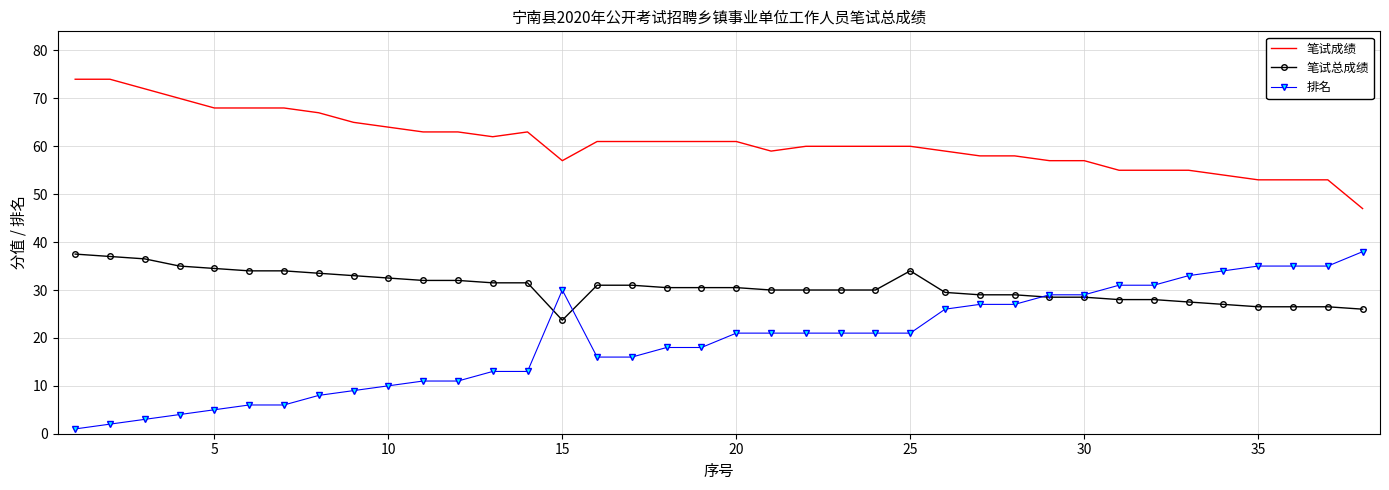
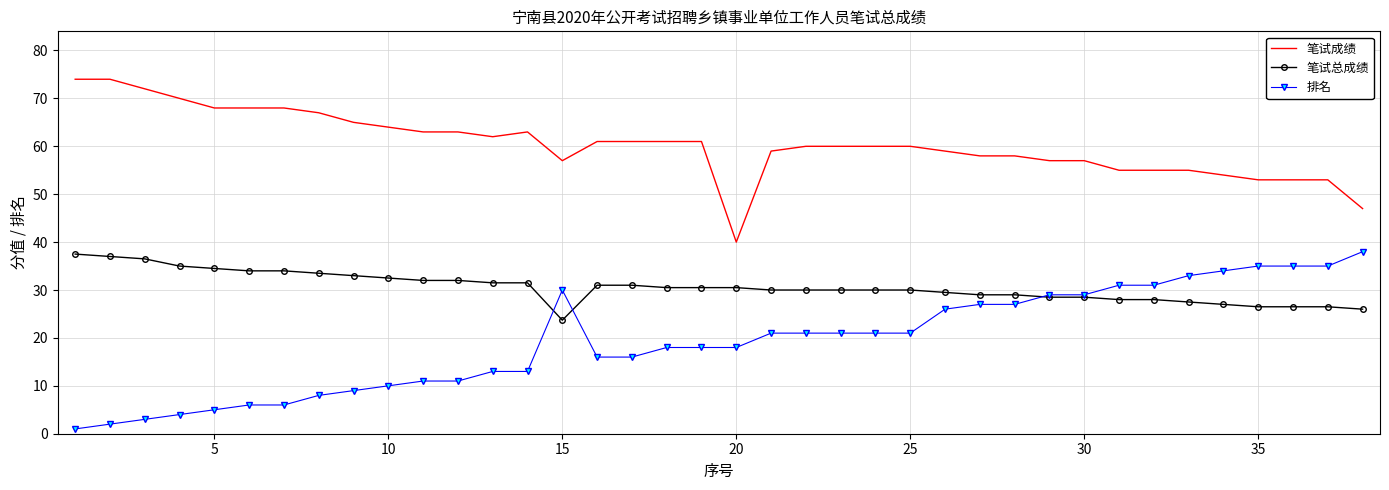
笔试成绩, 20: 61 -> 40
排名, 20: 21 -> 18
笔试总成绩, 25: 34 -> 30
